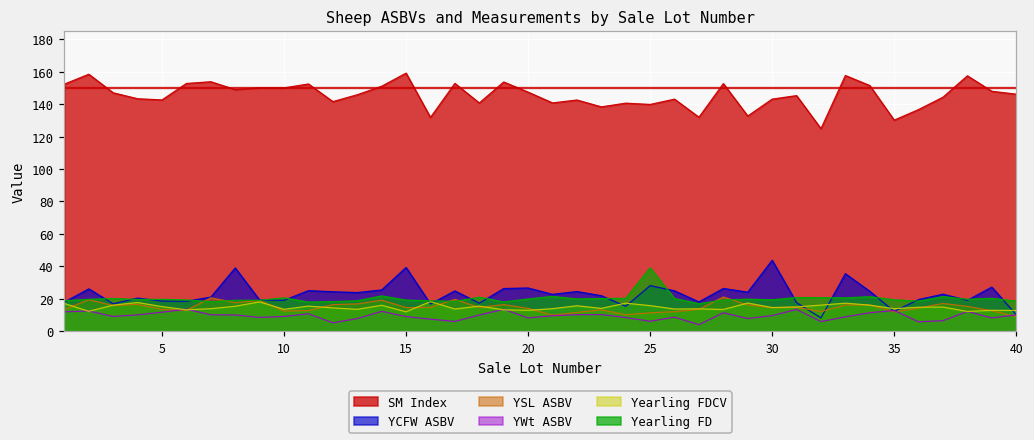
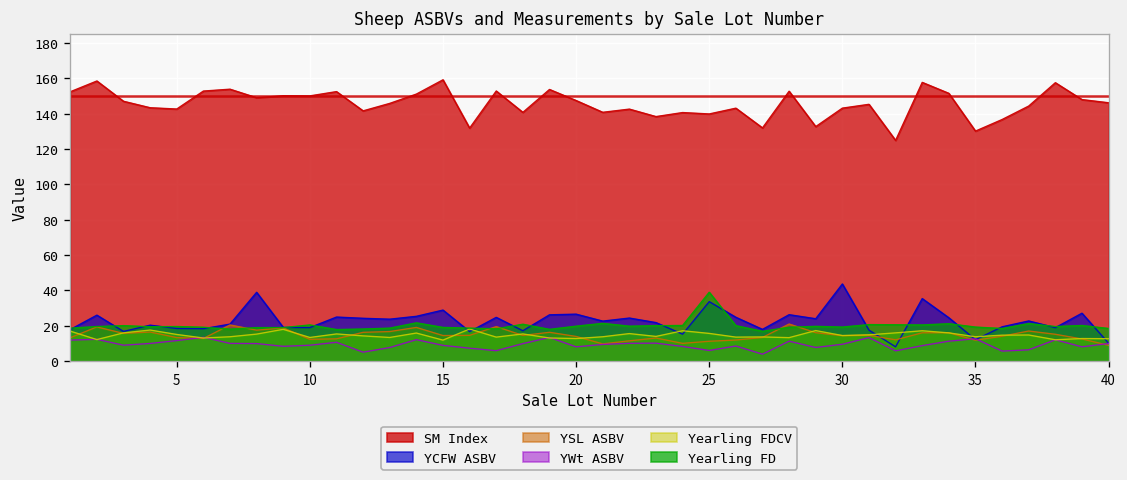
YCFW ASBV, 15: 39 -> 29
YCFW ASBV, 25: 28 -> 34
